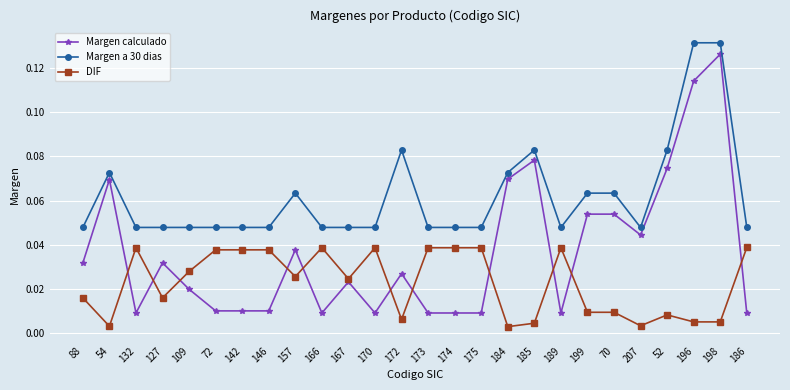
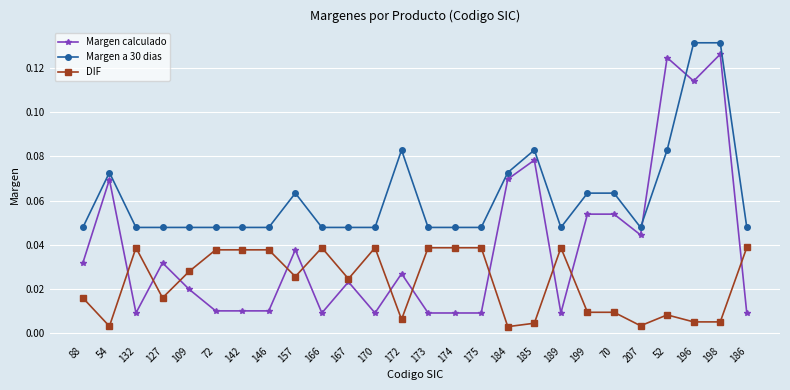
Margen calculado, 52: 0.075 -> 0.125
